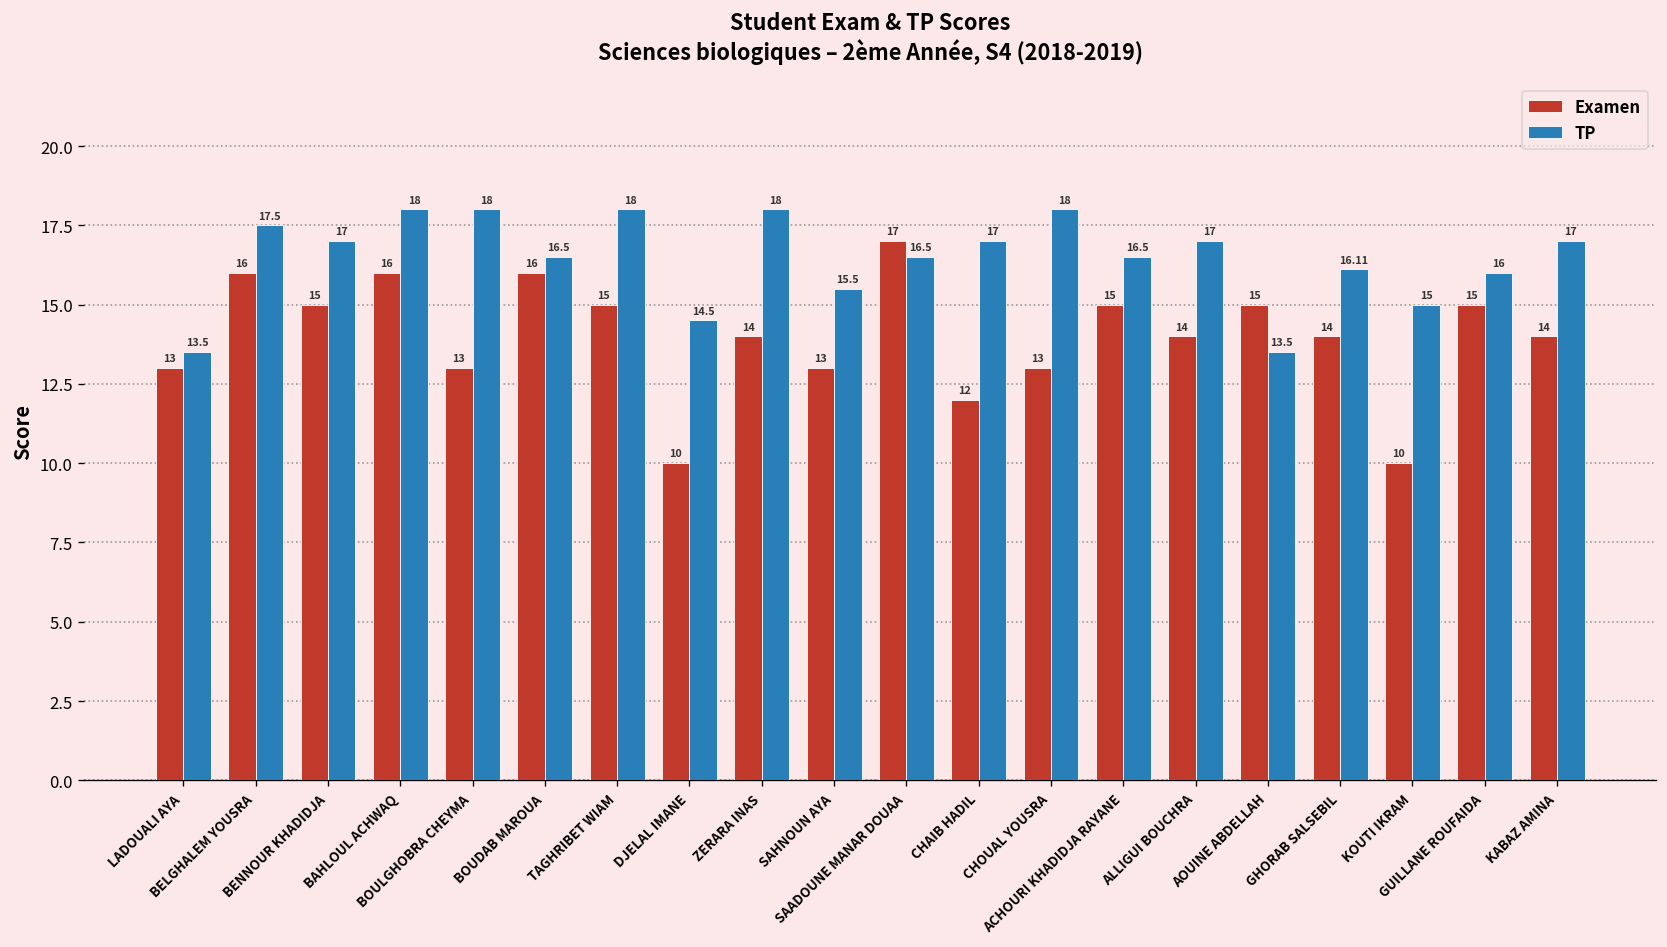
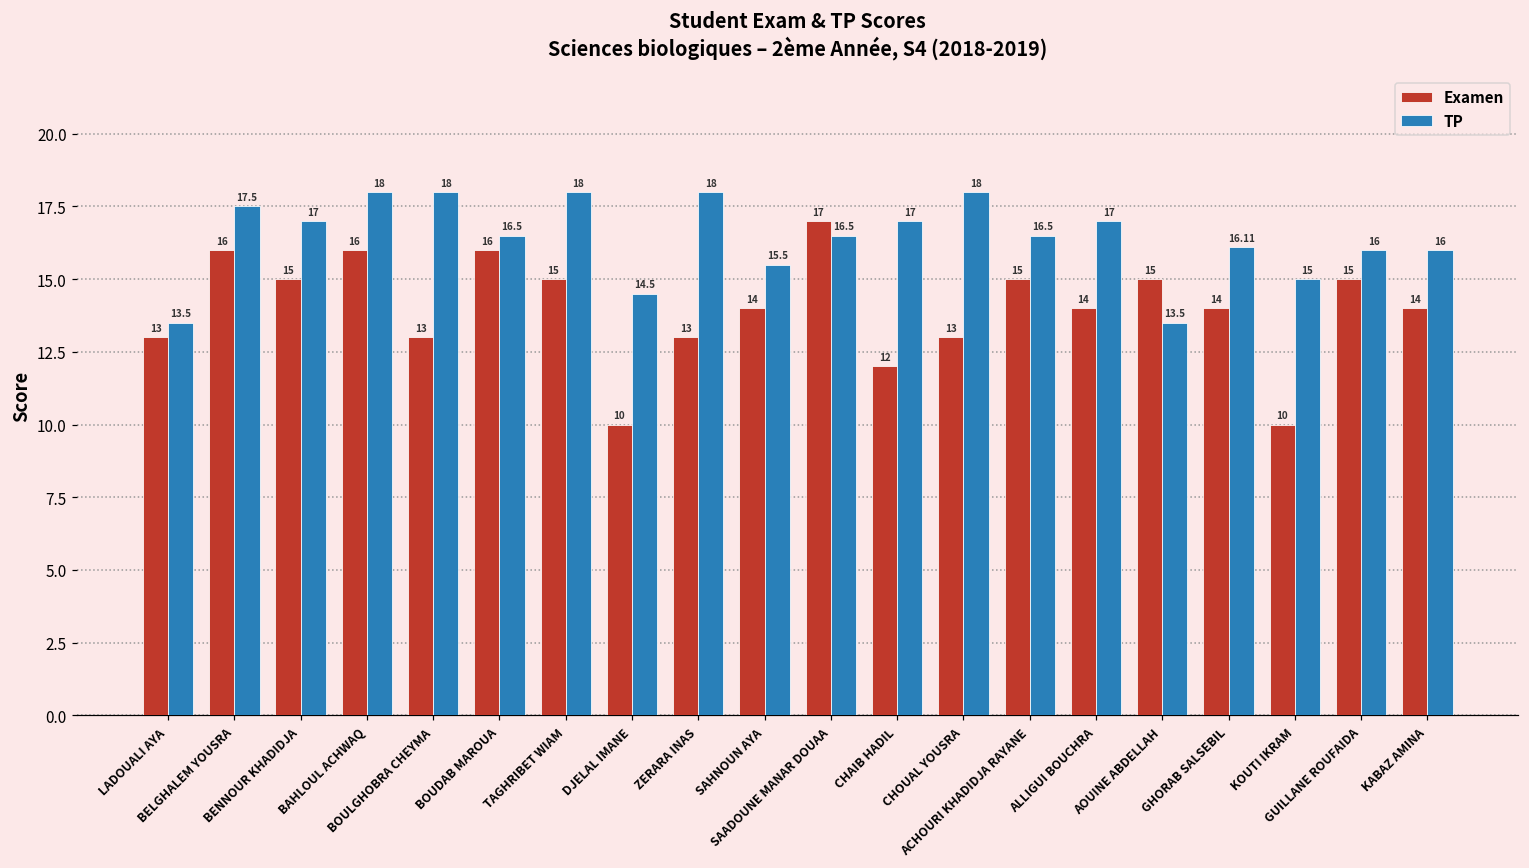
Examen, ZERARA INAS: 14 -> 13
Examen, SAHNOUN AYA: 13 -> 14
TP, KABAZ AMINA: 17 -> 16
